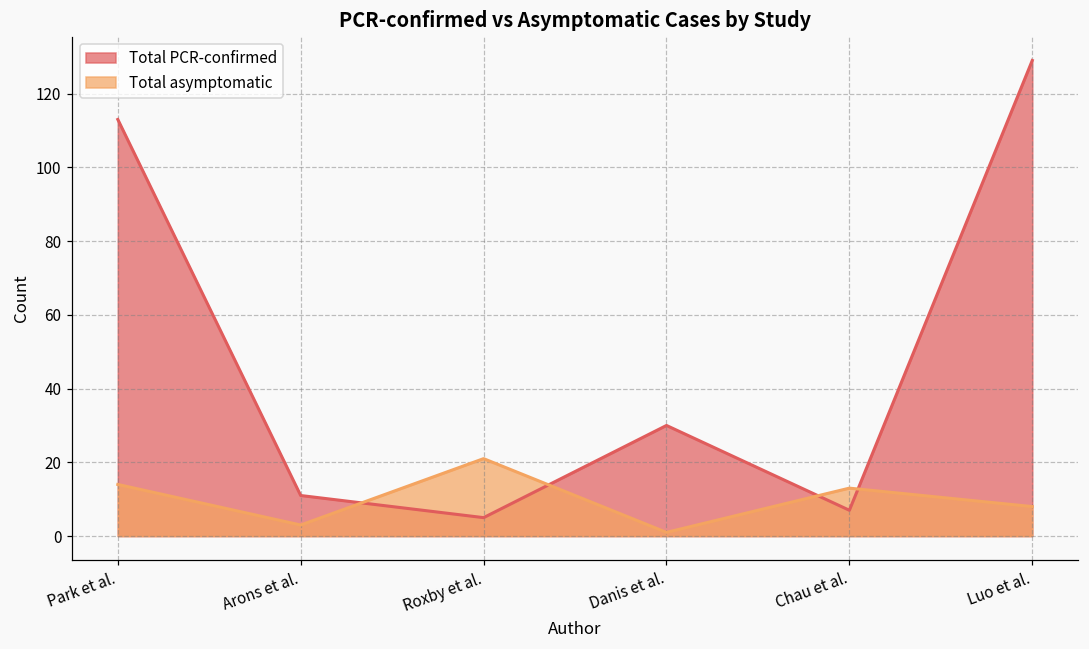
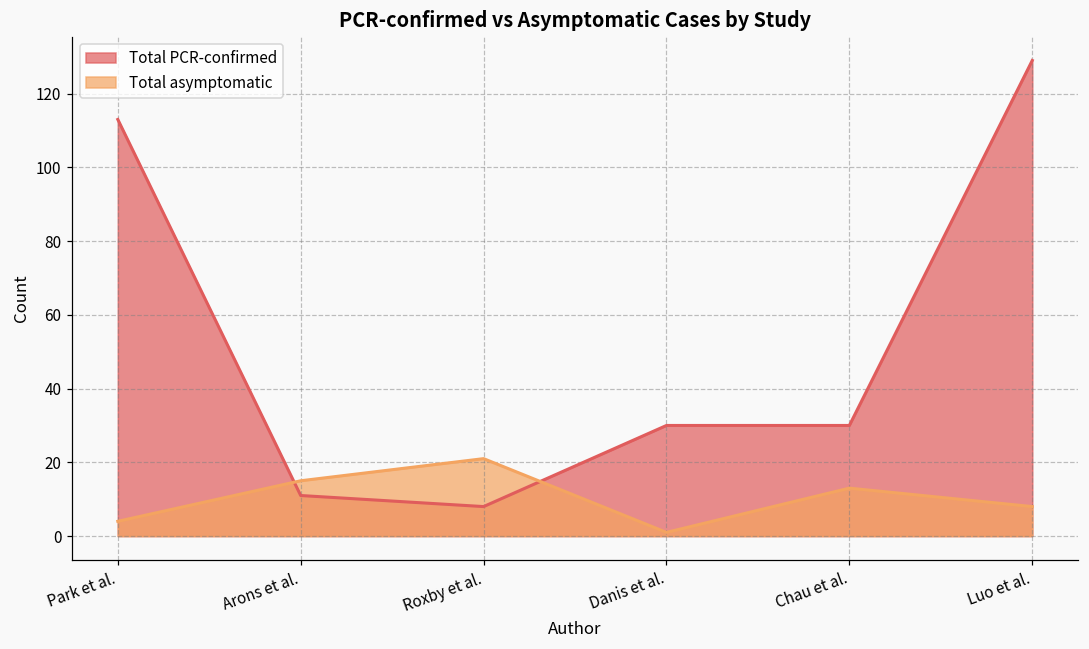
Total asymptomatic, Park et al.: 14 -> 4
Total asymptomatic, Arons et al.: 3 -> 15
Total PCR-confirmed, Roxby et al.: 5 -> 8
Total PCR-confirmed, Chau et al.: 7 -> 30
